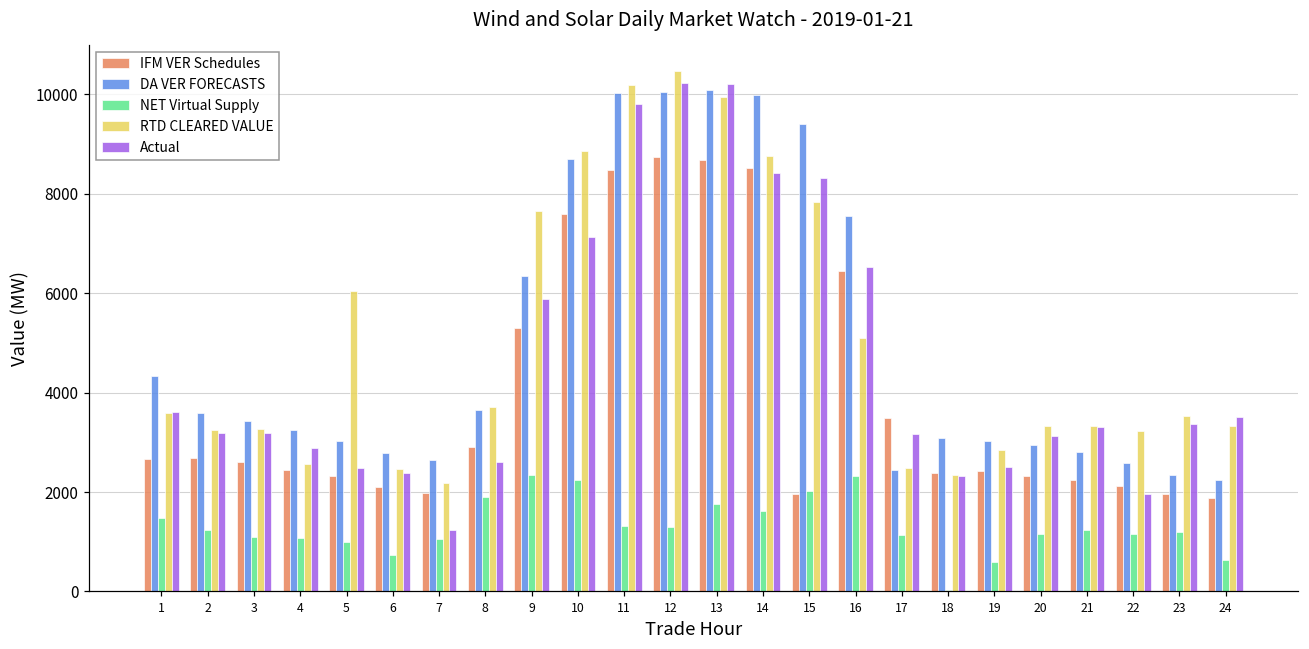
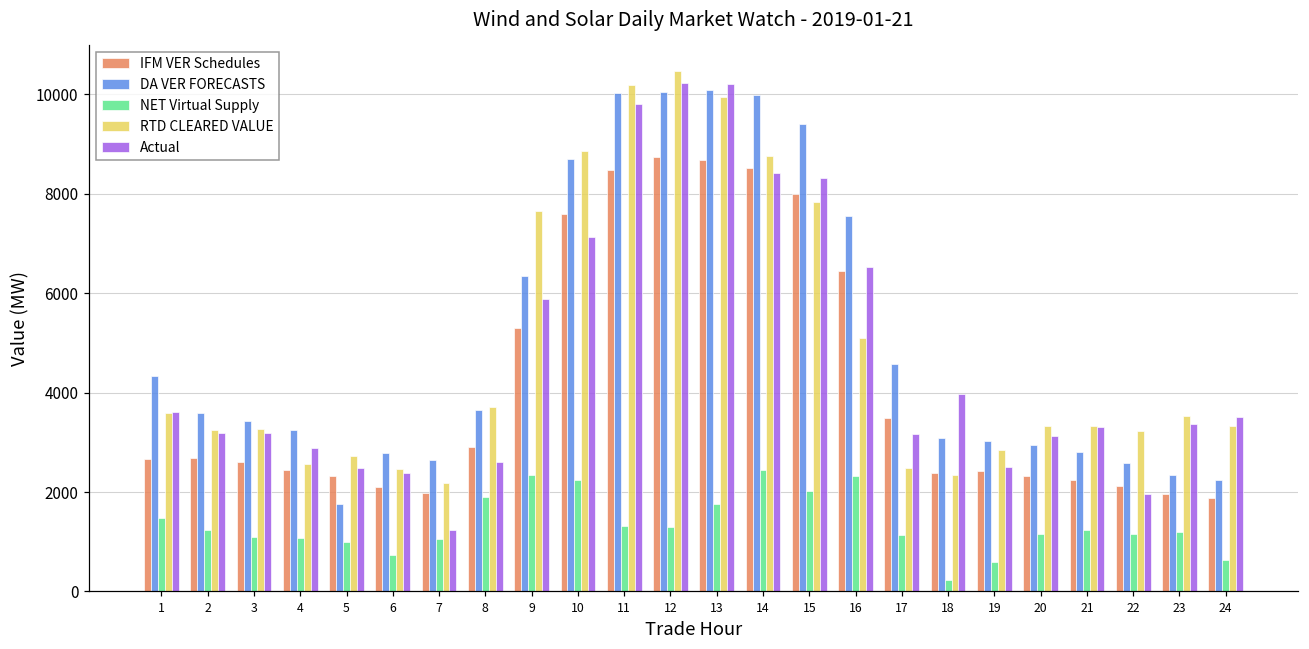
DA VER FORECASTS, 5: 3000 -> 1800
RTD CLEARED VALUE, 5: 6000 -> 2700
NET Virtual Supply, 14: 1600 -> 2500
IFM VER Schedules, 15: 2000 -> 8000
DA VER FORECASTS, 17: 2400 -> 4600
NET Virtual Supply, 18: 0 -> 200
Actual, 18: 2300 -> 4000
